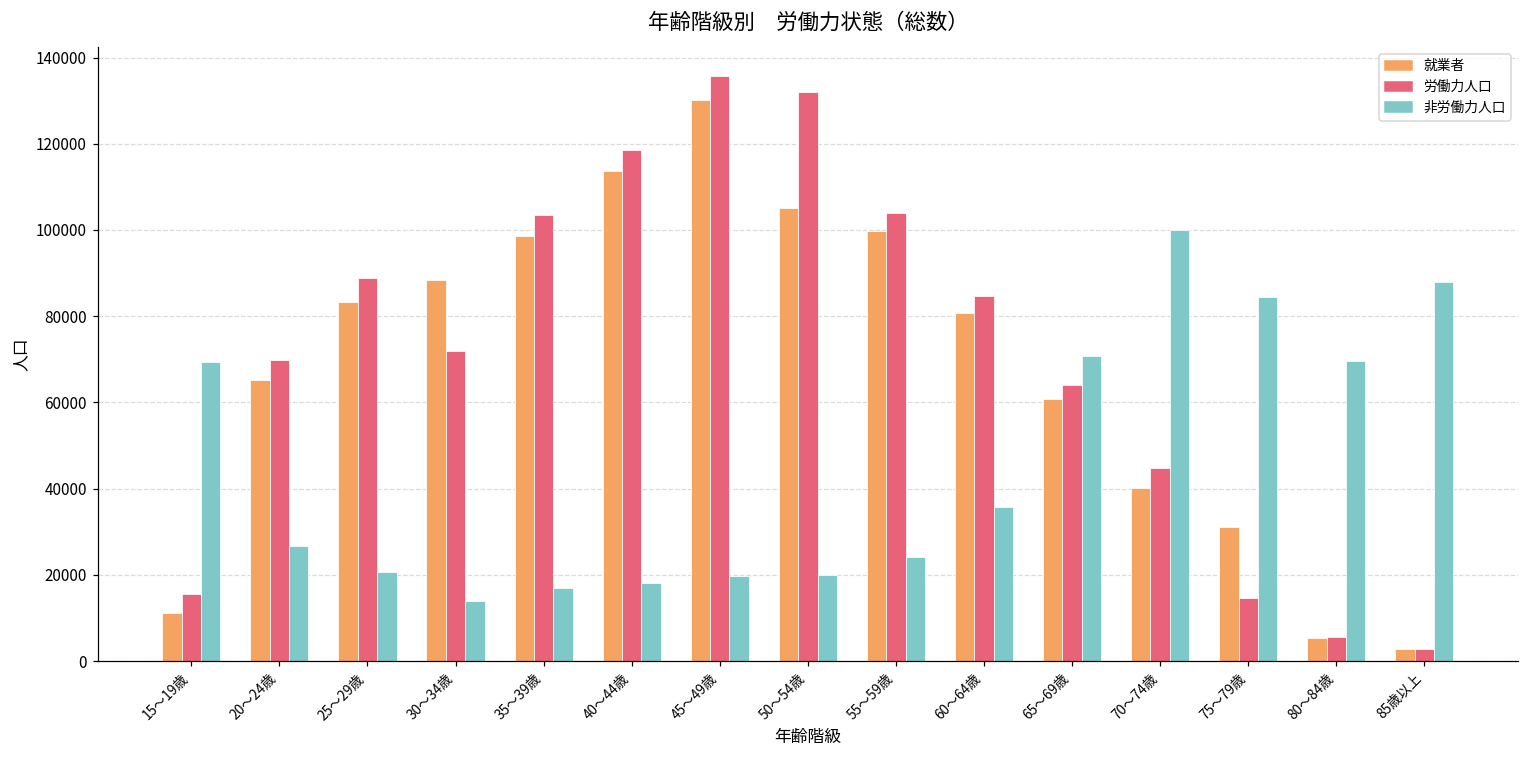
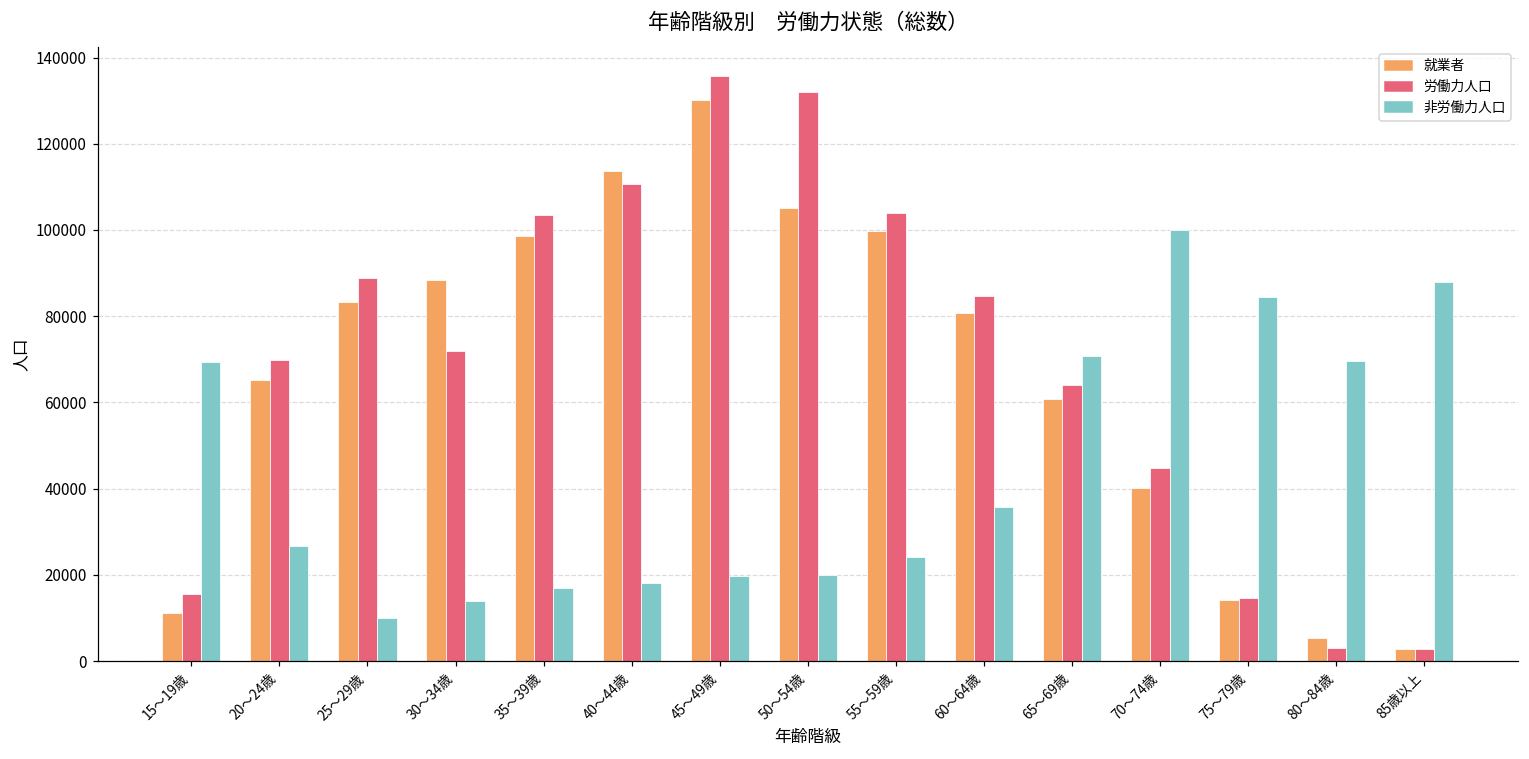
非労働力人口, 25～29歳: 21000 -> 10000
労働力人口, 40～44歳: 119000 -> 111000
就業者, 75～79歳: 31000 -> 14000
労働力人口, 80～84歳: 6000 -> 3000
